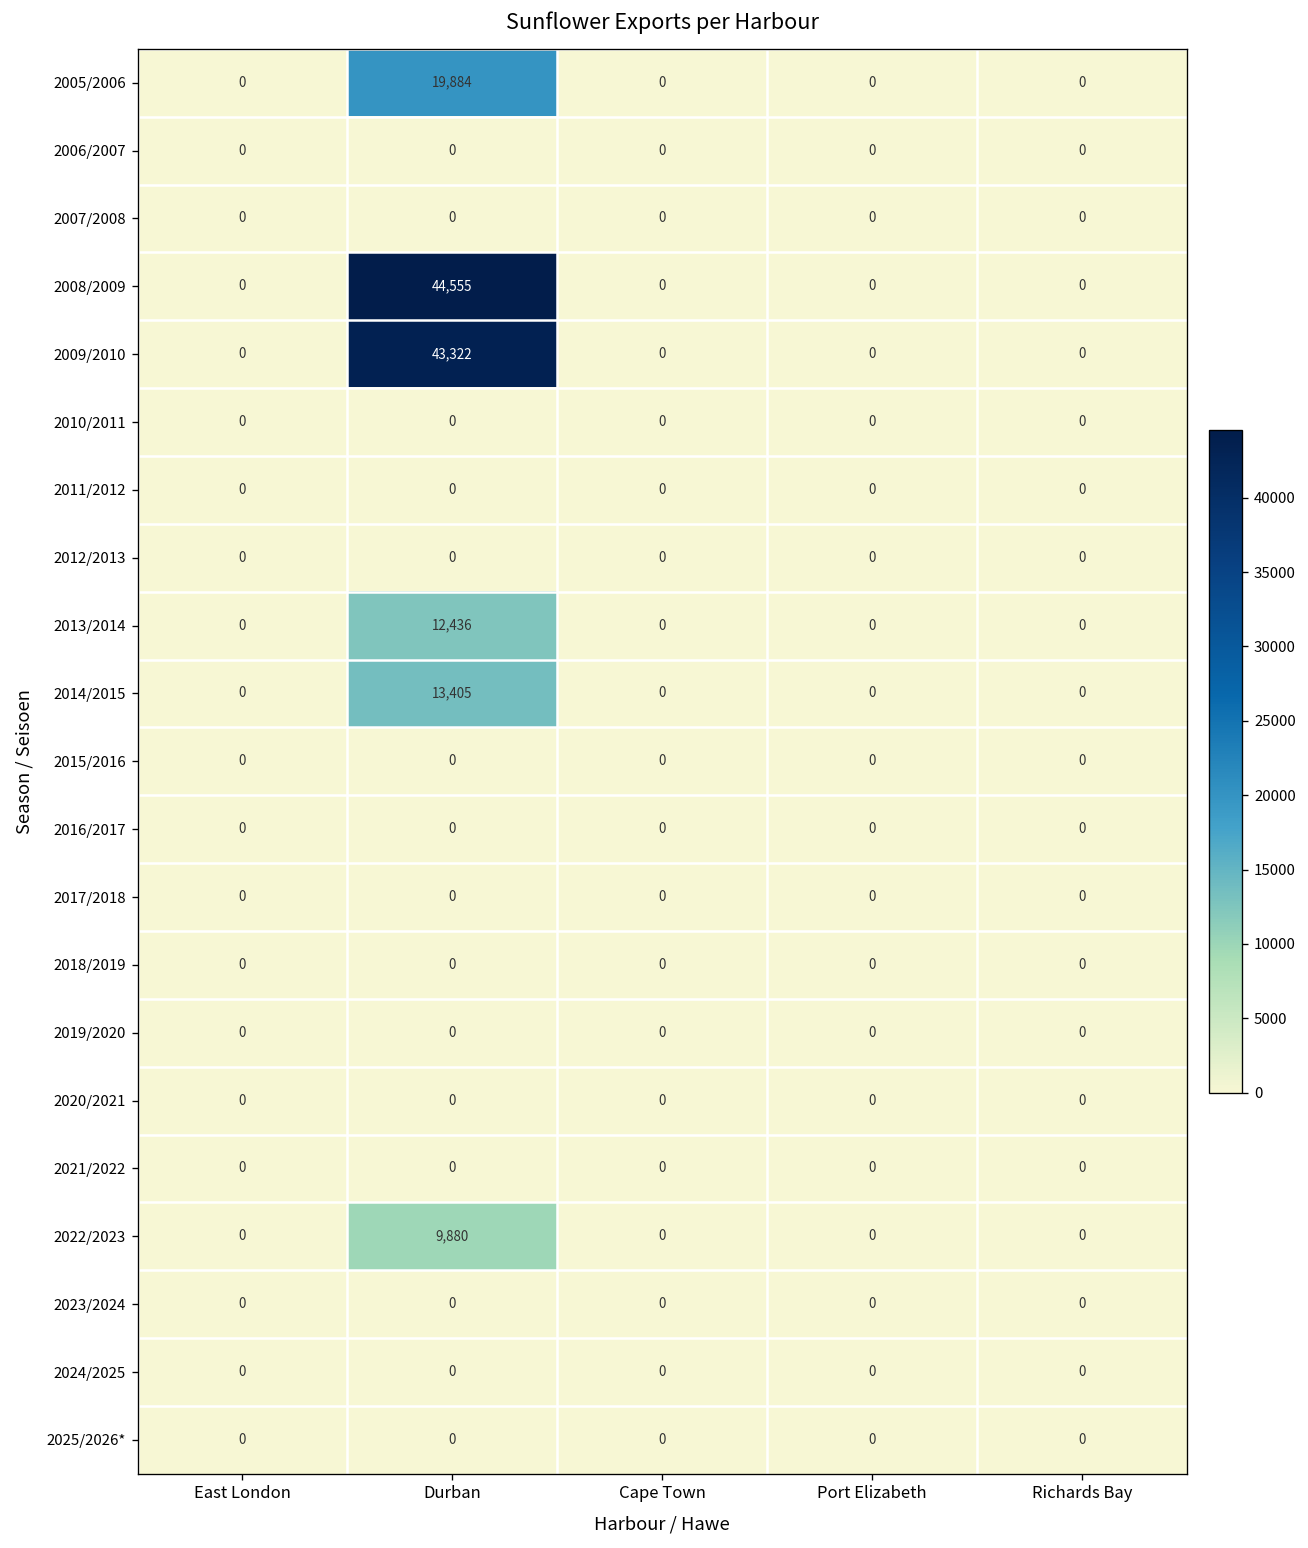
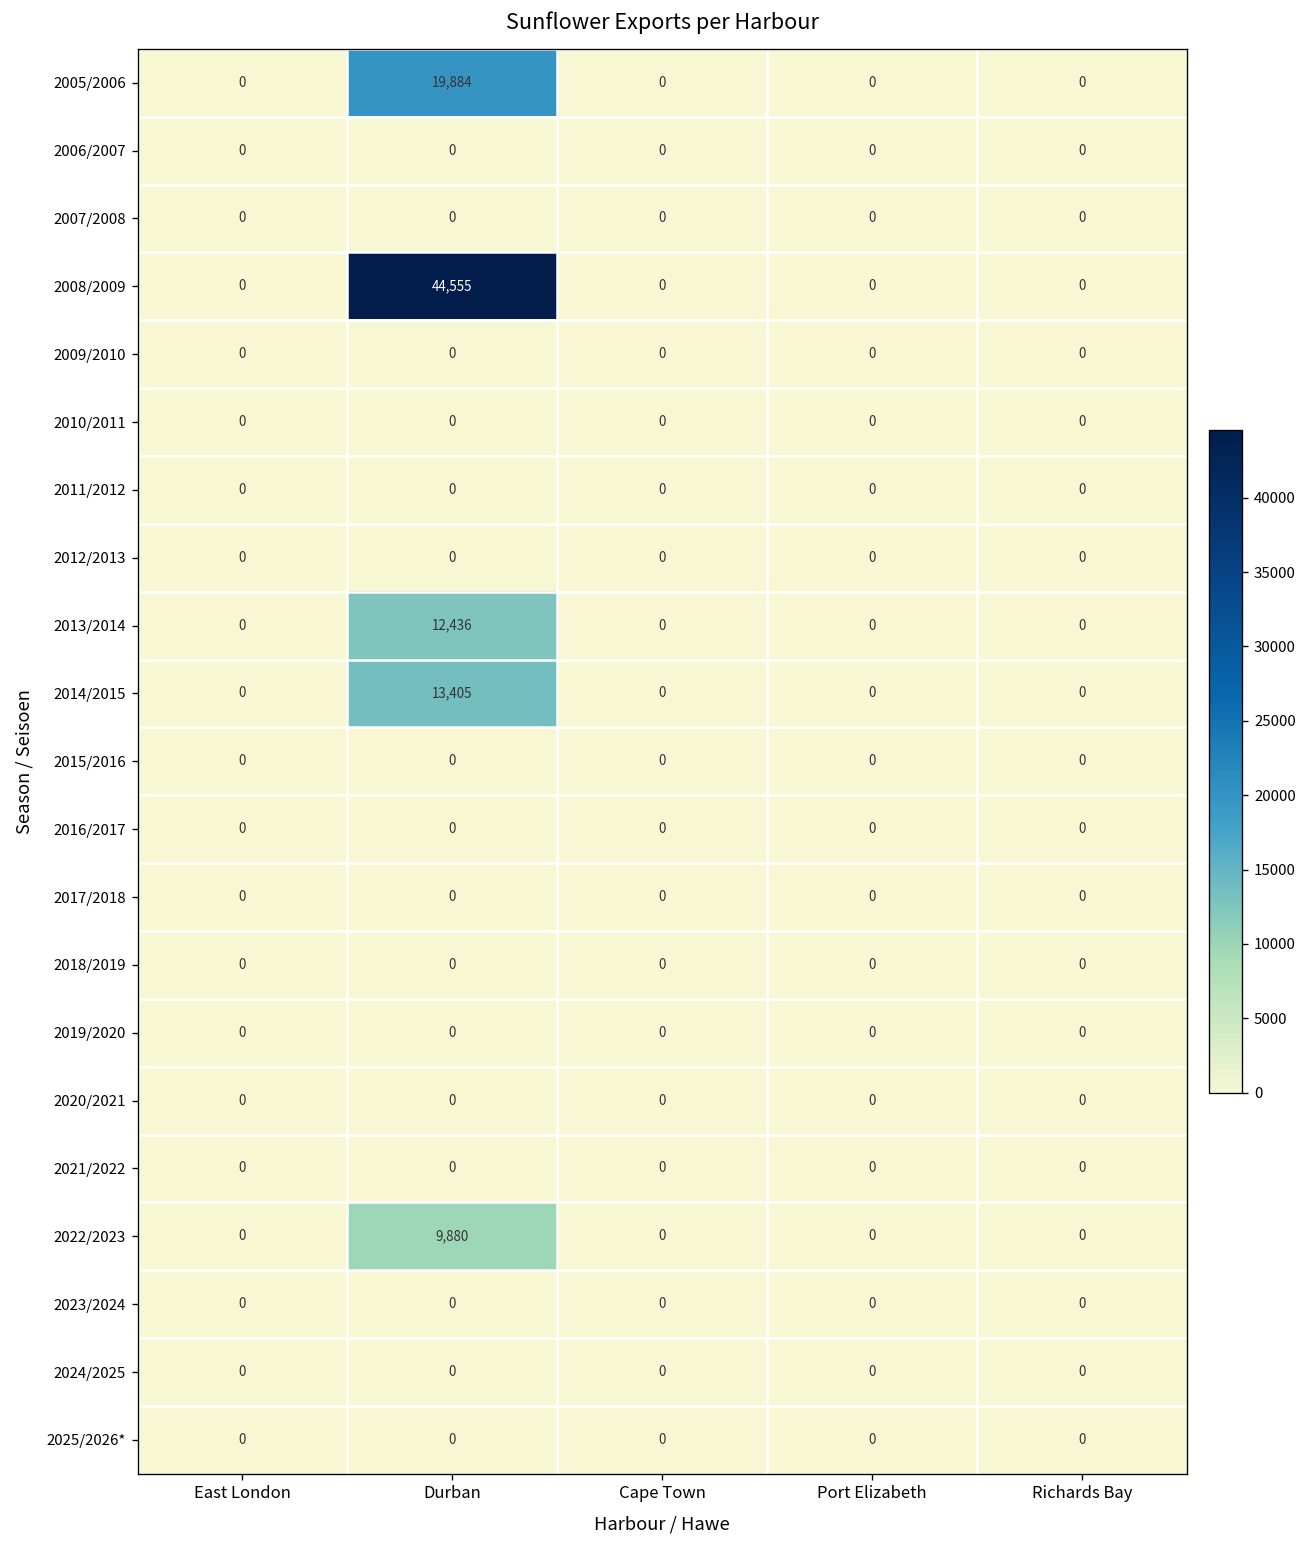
2009/2010, Durban: 43,322 -> 0
